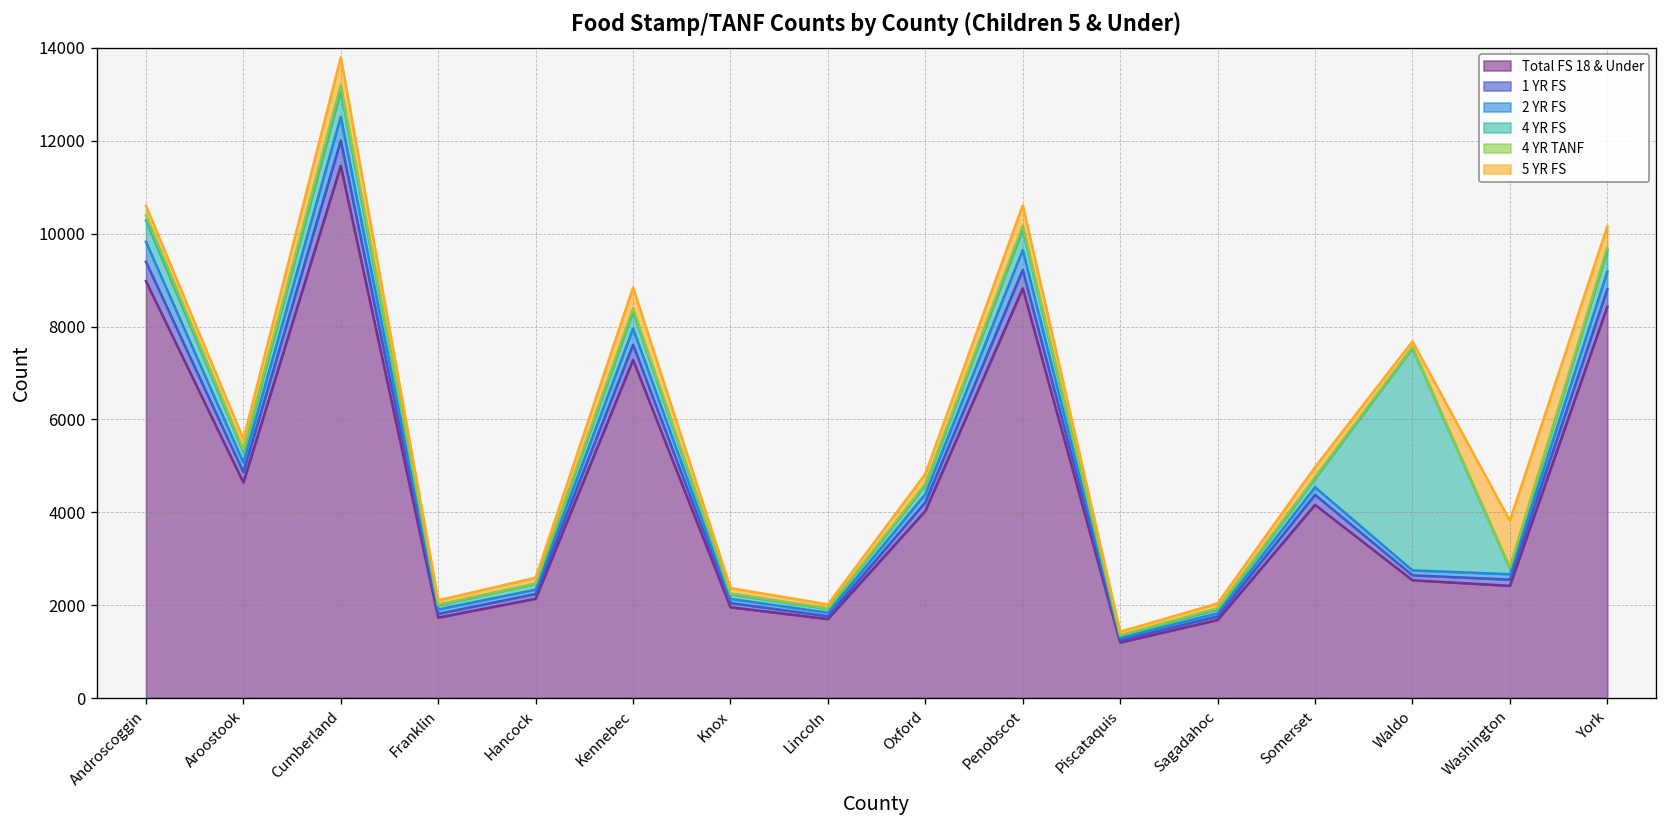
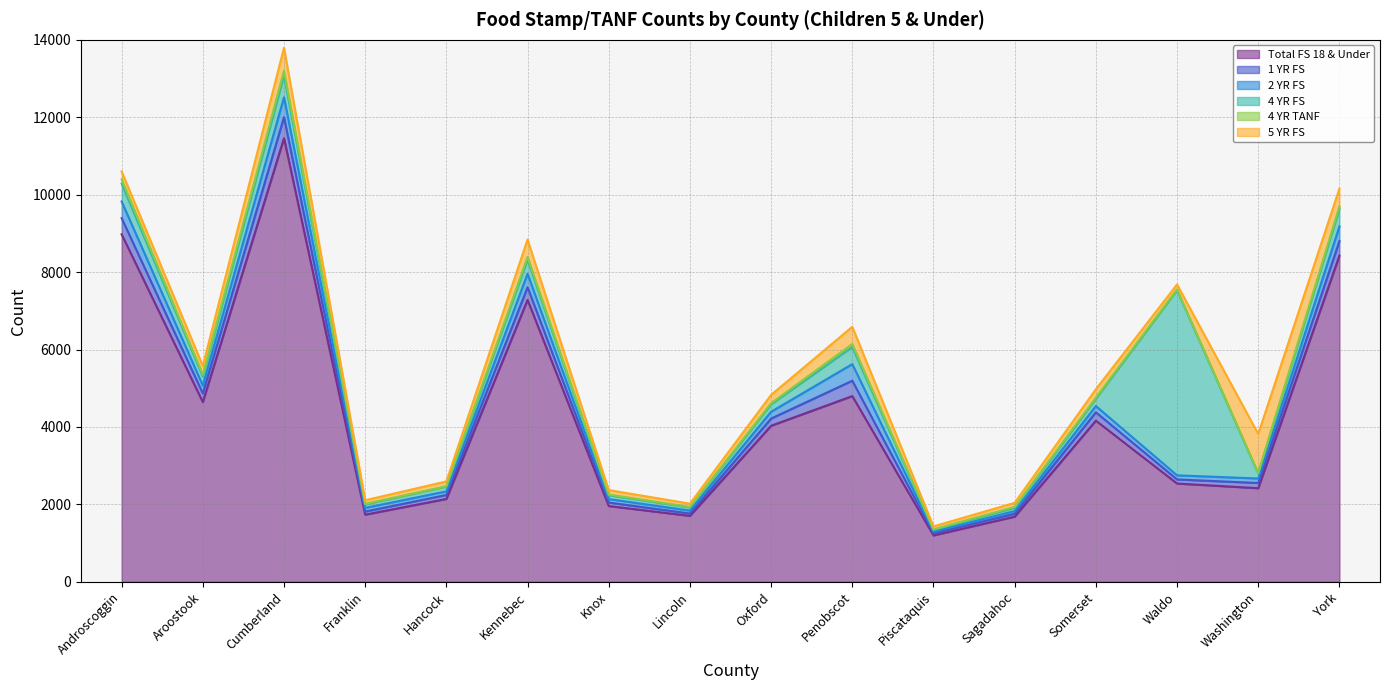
Total FS 18 & Under, Penobscot: 8800 -> 4800
